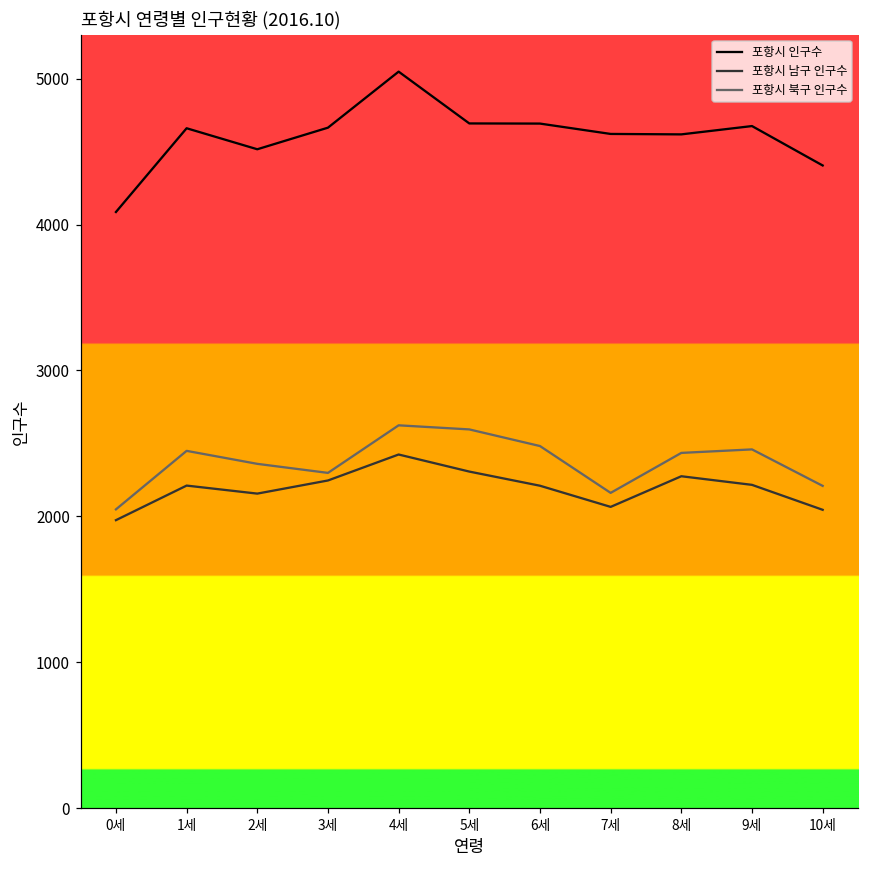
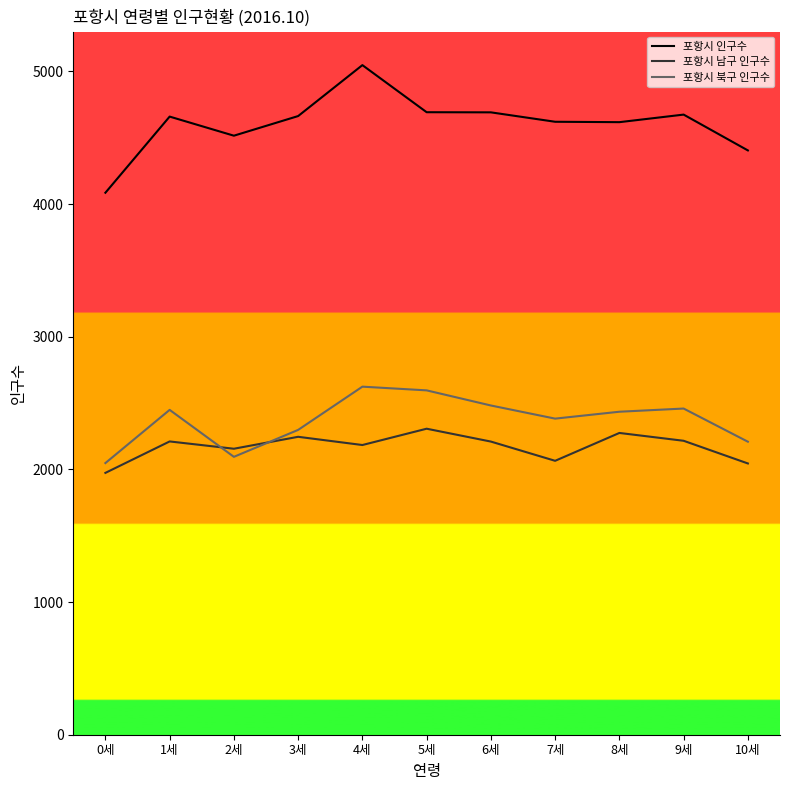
포항시 북구 인구수, 2세: 2360 -> 2100
포항시 남구 인구수, 4세: 2420 -> 2180
포항시 북구 인구수, 7세: 2160 -> 2380
